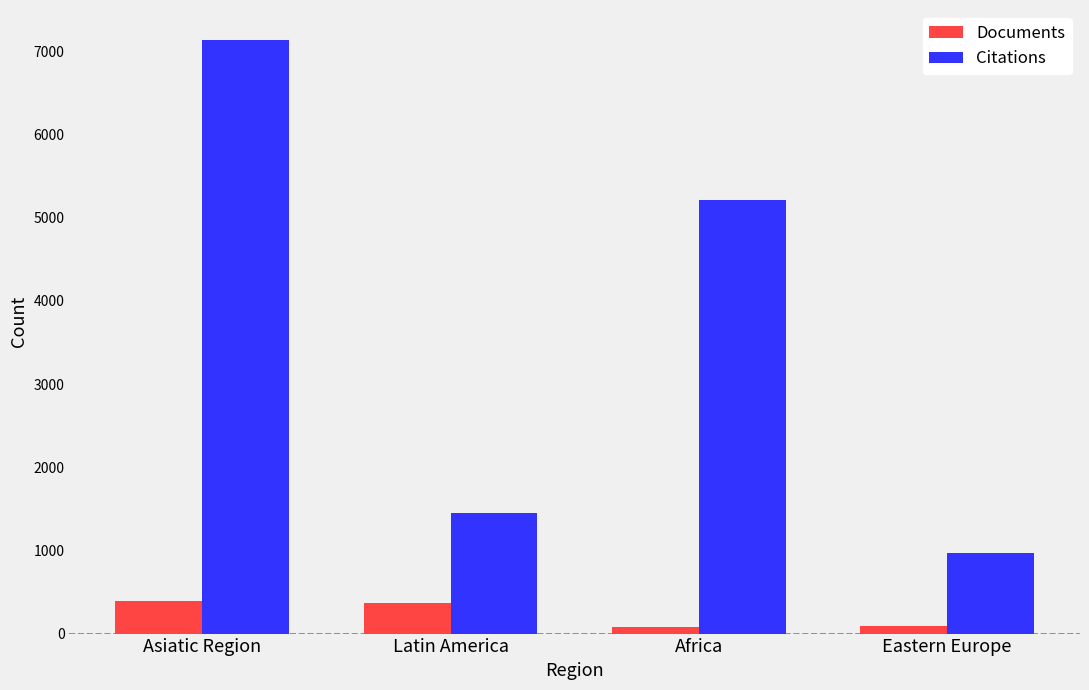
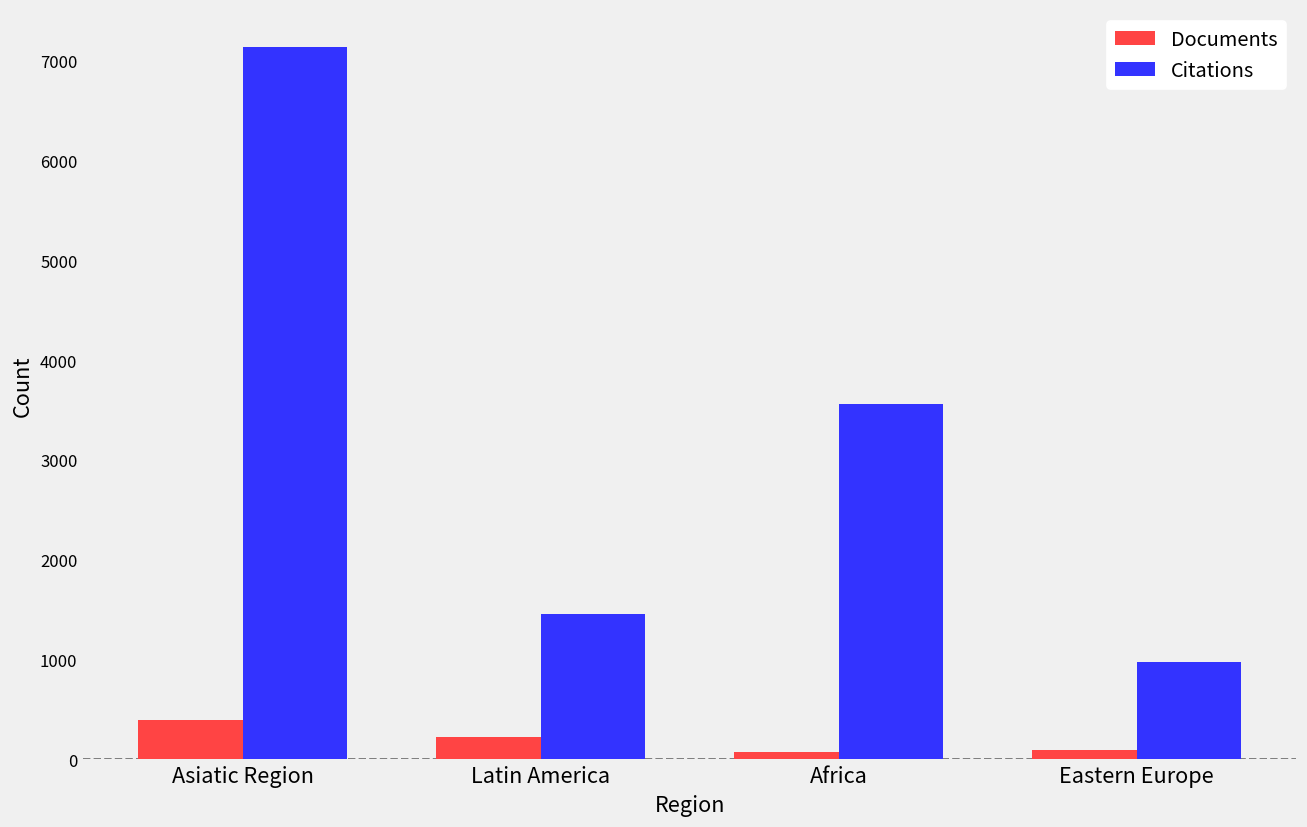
Documents, Latin America: 400 -> 200
Citations, Africa: 5200 -> 3600
